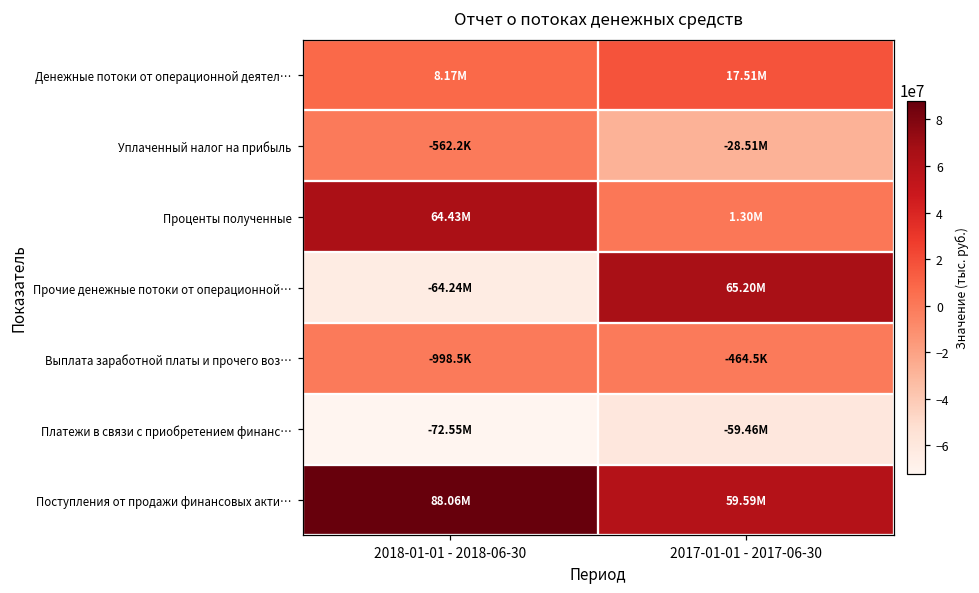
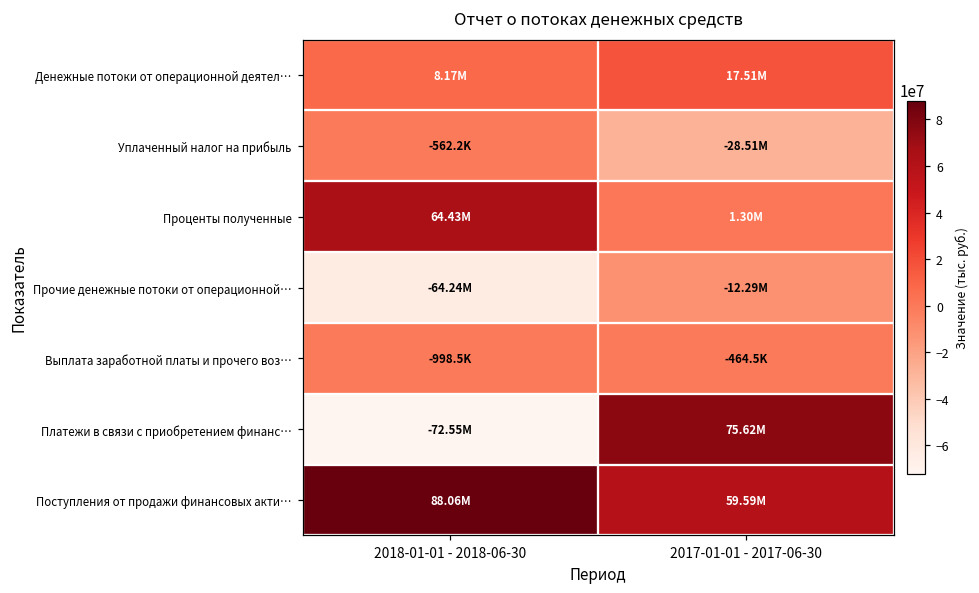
Прочие денежные потоки от операционной…, 2017-01-01 - 2017-06-30: 65.20M -> -12.29M
Платежи в связи с приобретением финанс…, 2017-01-01 - 2017-06-30: -59.46M -> 75.62M
